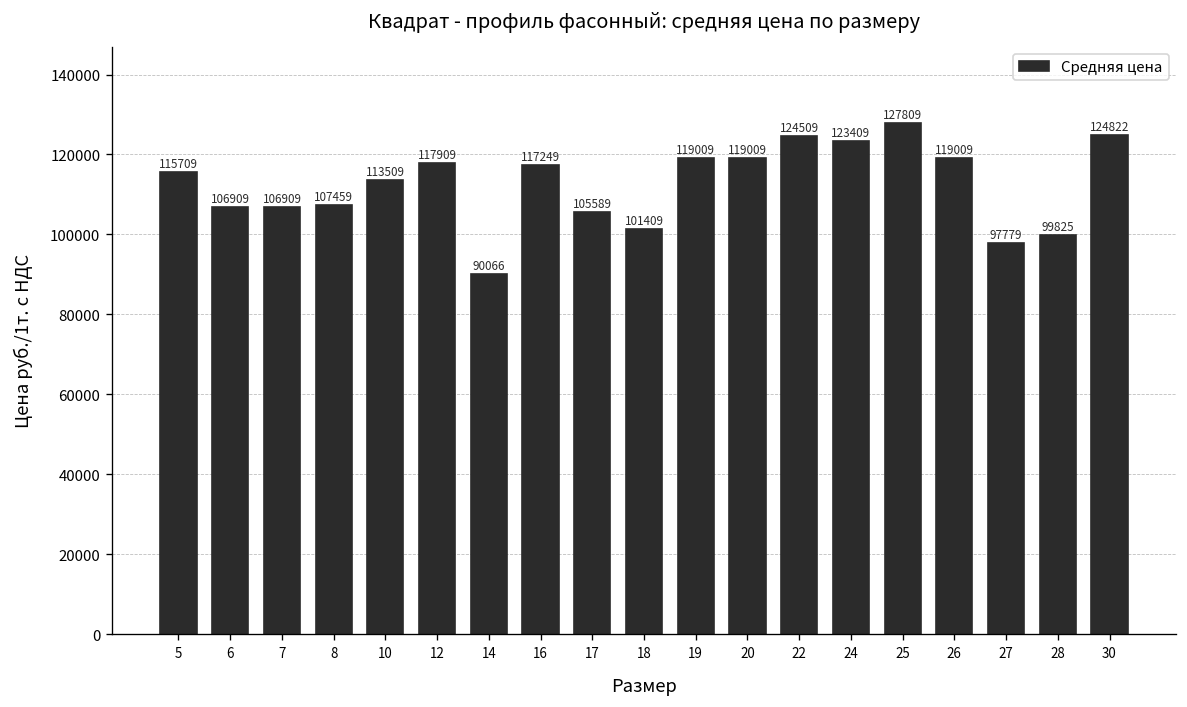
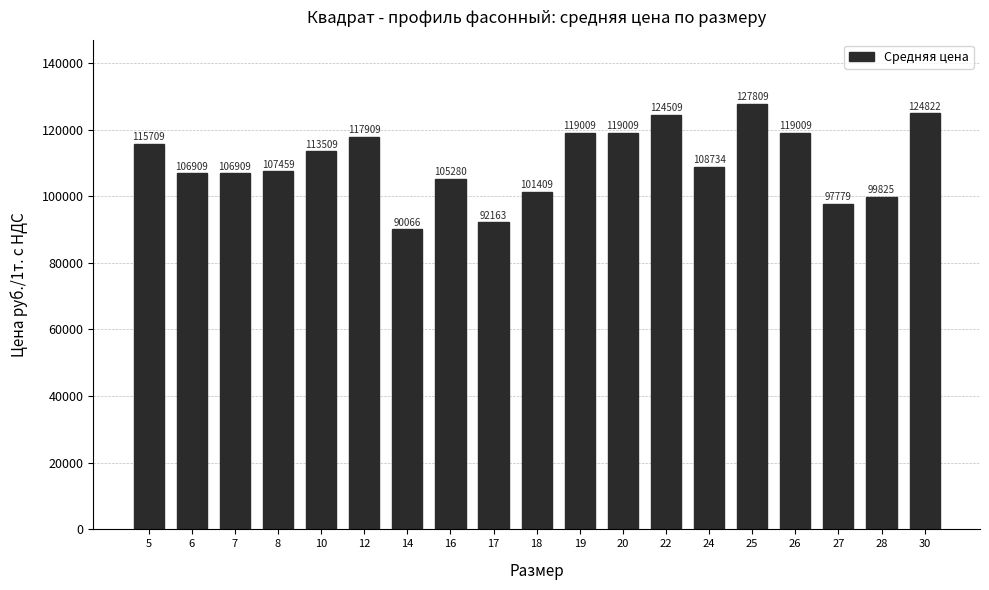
16: 117249 -> 105280
17: 105589 -> 92163
24: 123409 -> 108734
